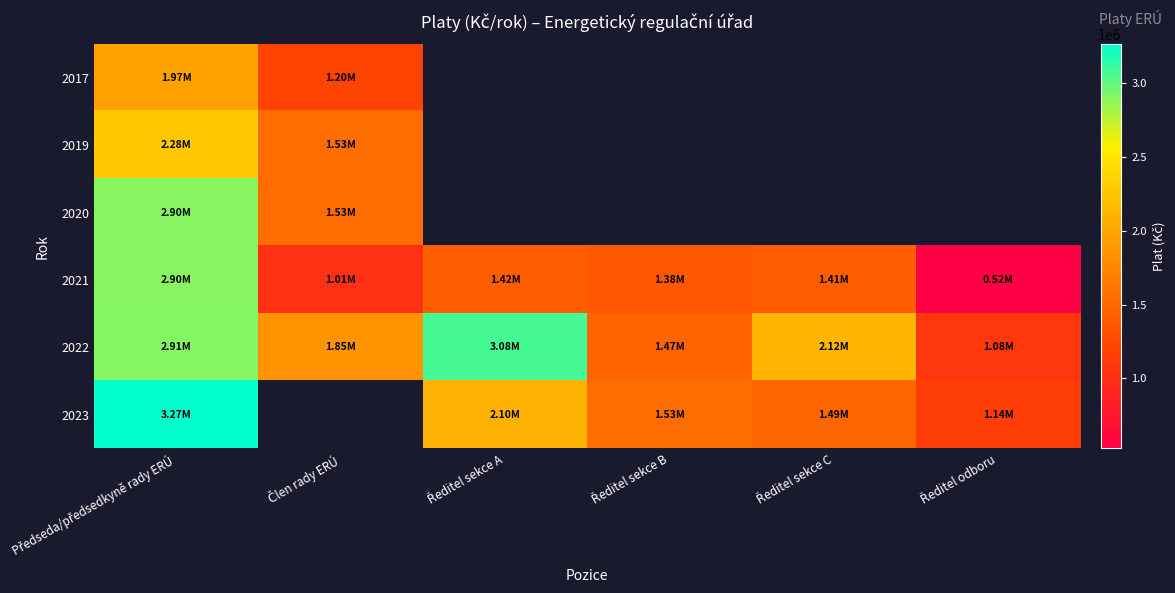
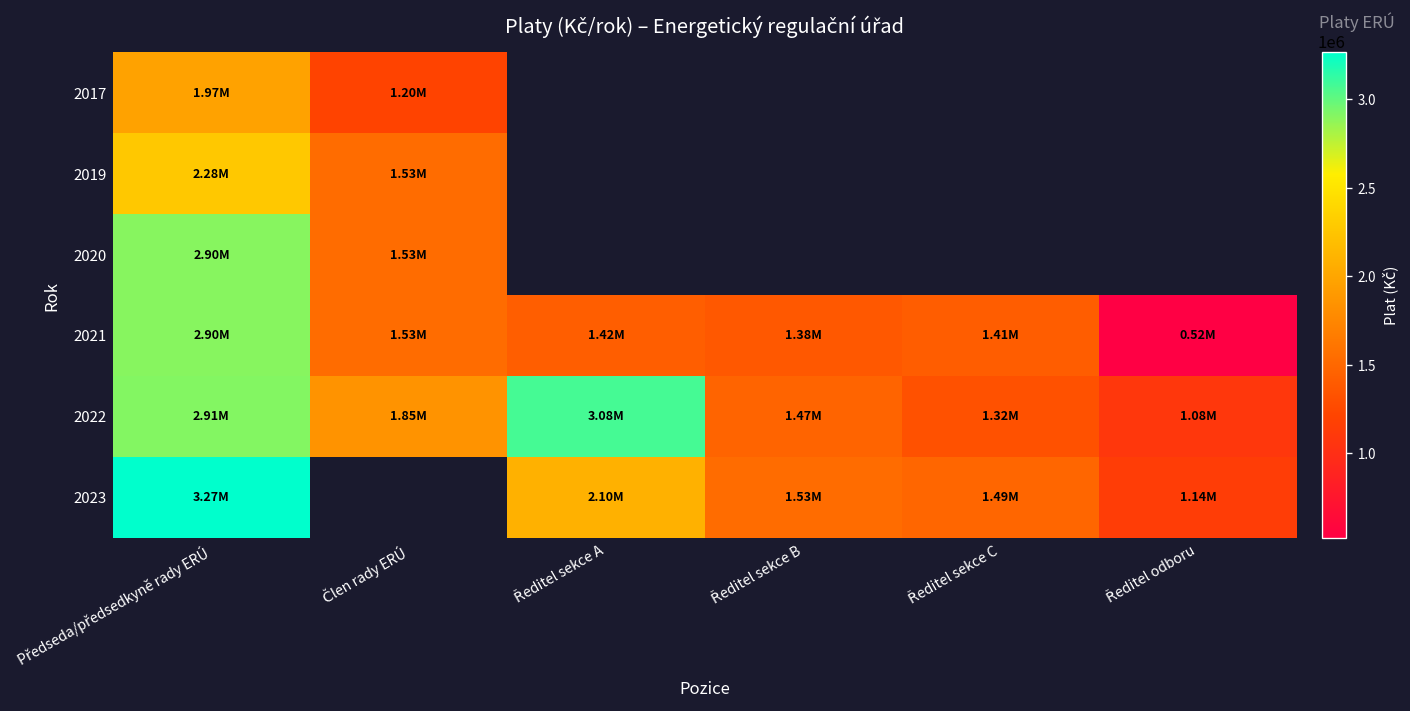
2021, Člen rady ERÚ: 1.01M -> 1.53M
2022, Ředitel sekce C: 2.12M -> 1.32M
